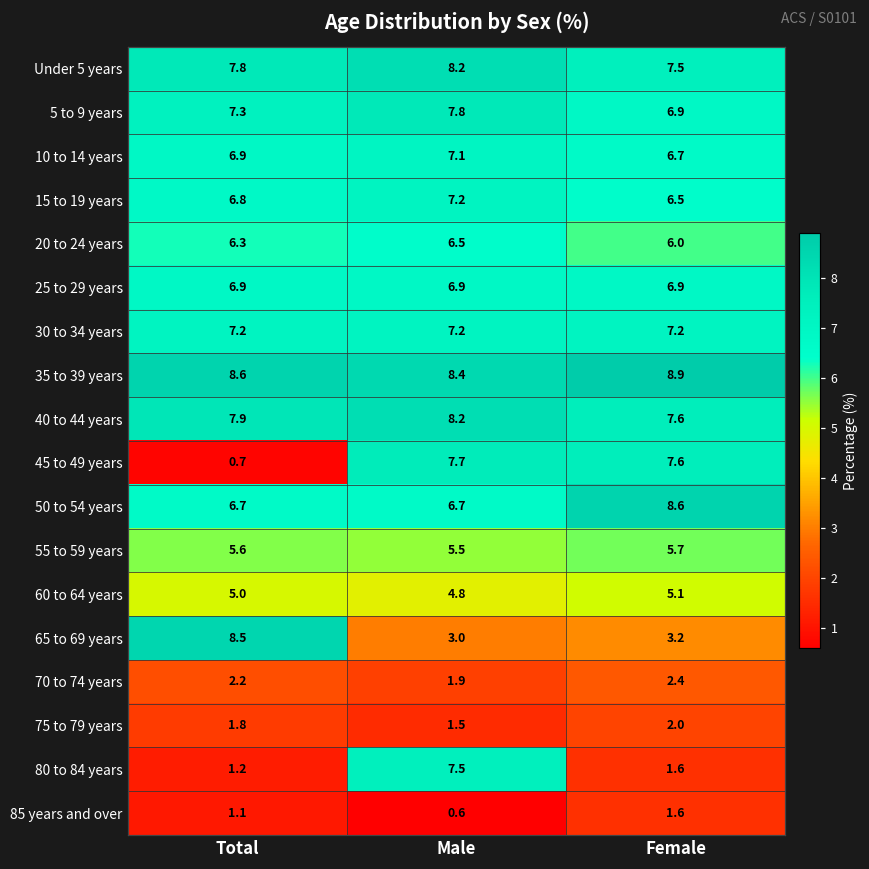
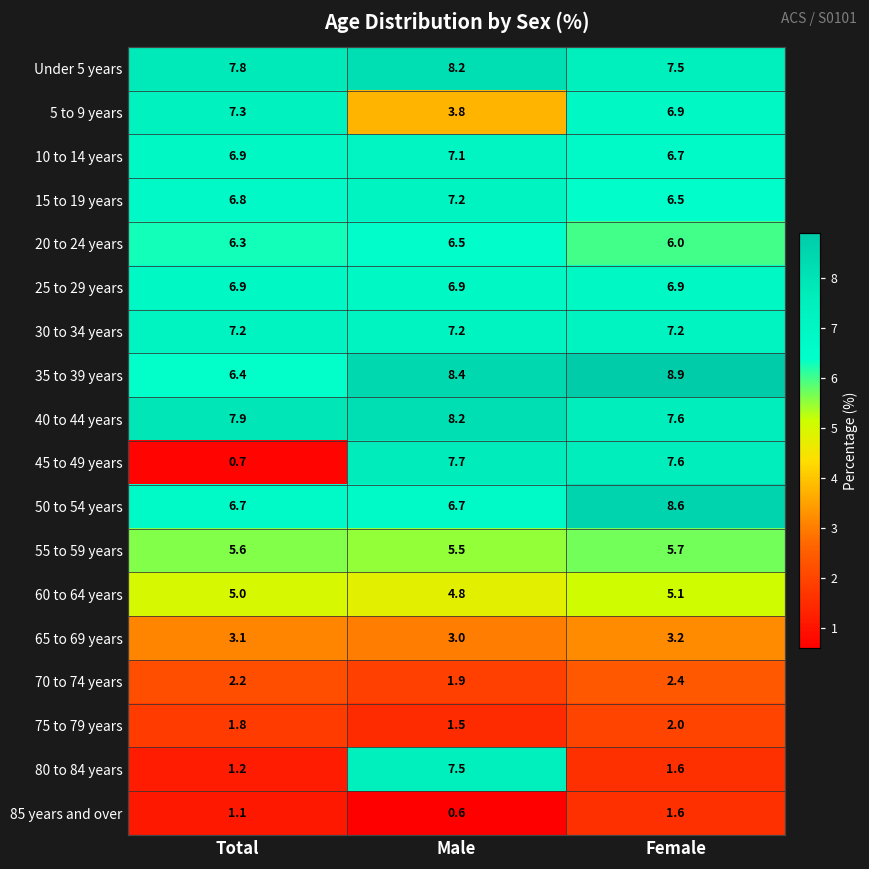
5 to 9 years, Male: 7.8 -> 3.8
35 to 39 years, Total: 8.6 -> 6.4
65 to 69 years, Total: 8.5 -> 3.1
